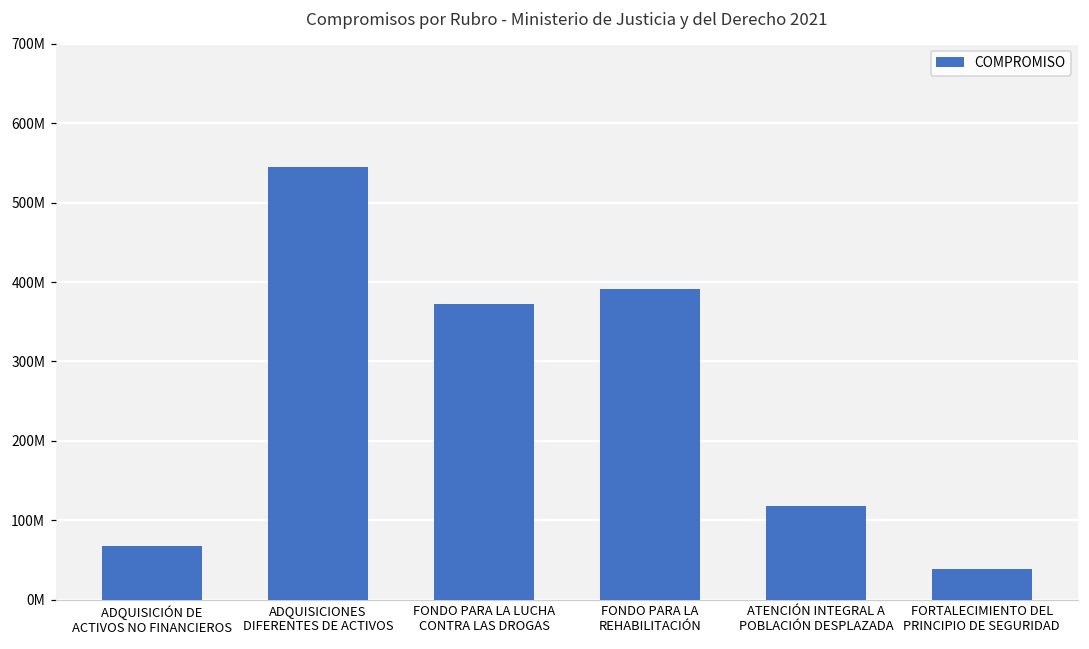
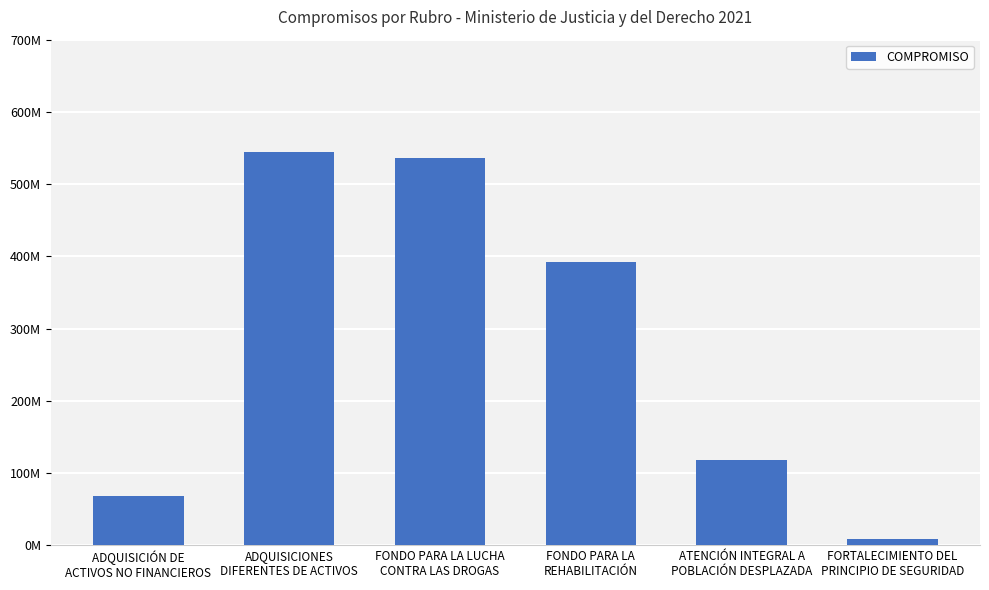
FONDO PARA LA LUCHA CONTRA LAS DROGAS: 370000000 -> 540000000
FORTALECIMIENTO DEL PRINCIPIO DE SEGURIDAD: 40000000 -> 10000000
